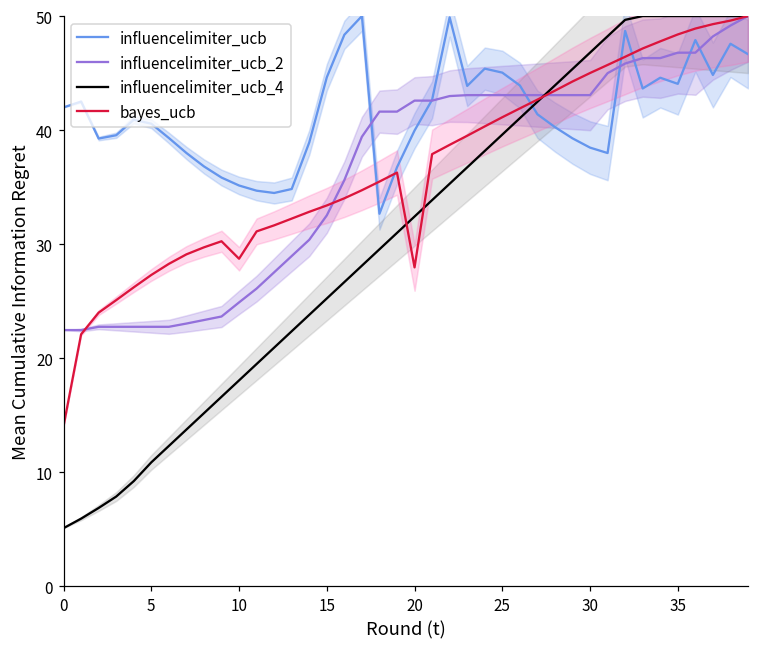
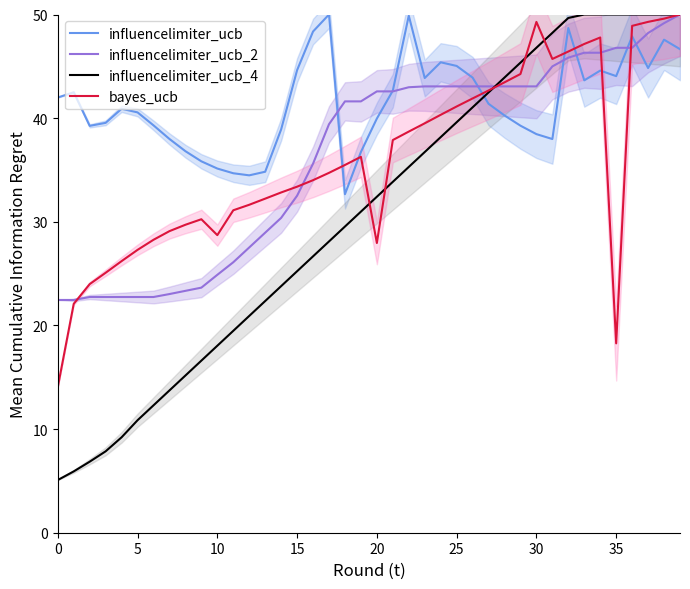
bayes_ucb, 30: 45.0 -> 49.3
bayes_ucb, 35: 48.4 -> 18.3
